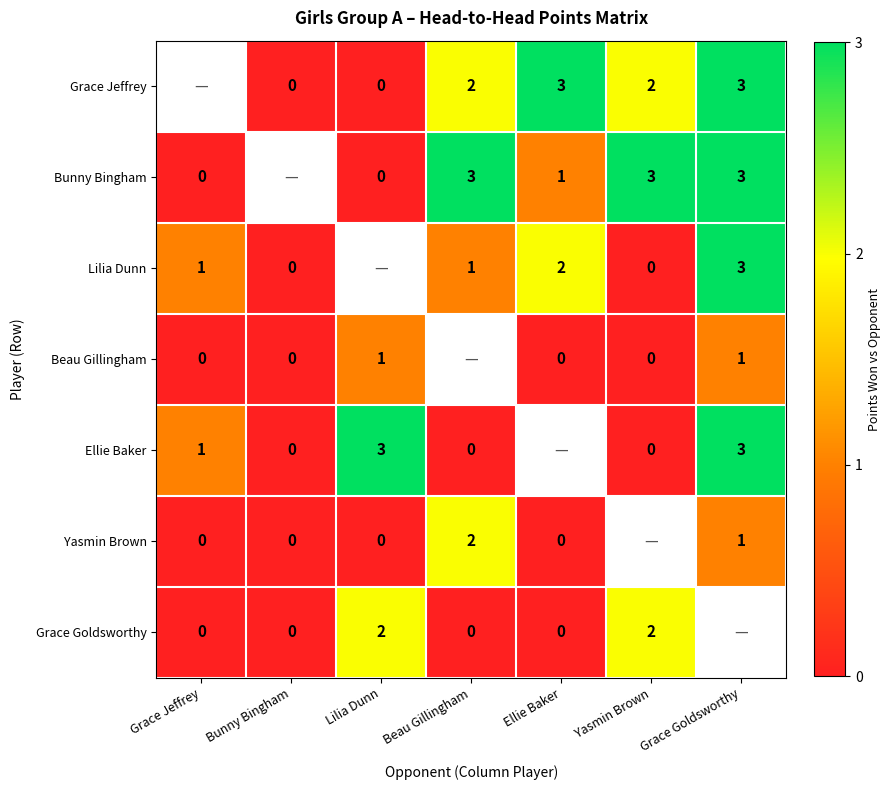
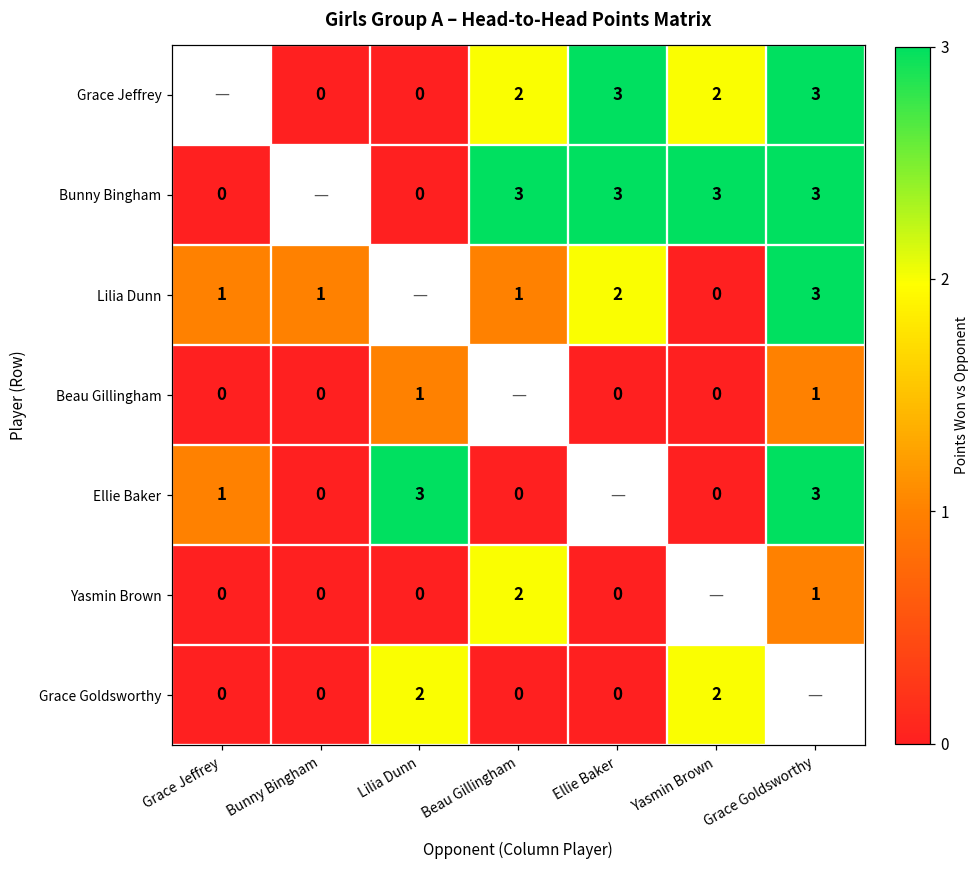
Bunny Bingham, Ellie Baker: 1 -> 3
Lilia Dunn, Bunny Bingham: 0 -> 1
